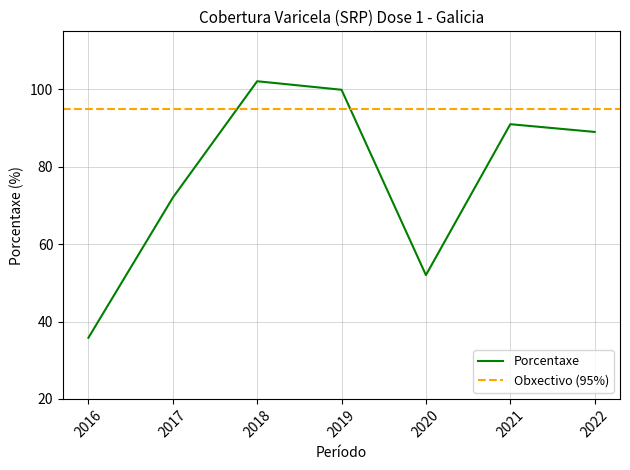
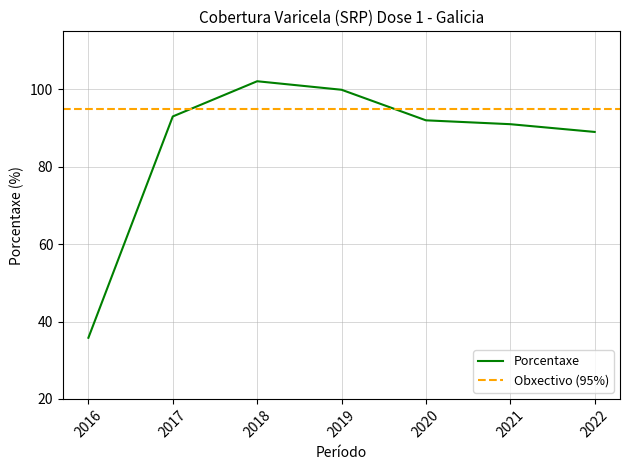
2017: 72 -> 93
2020: 52 -> 92
